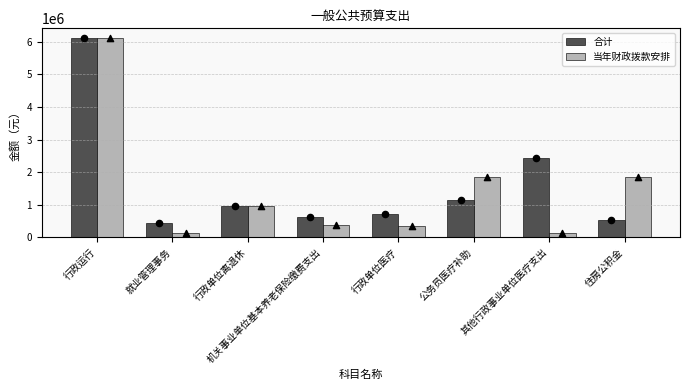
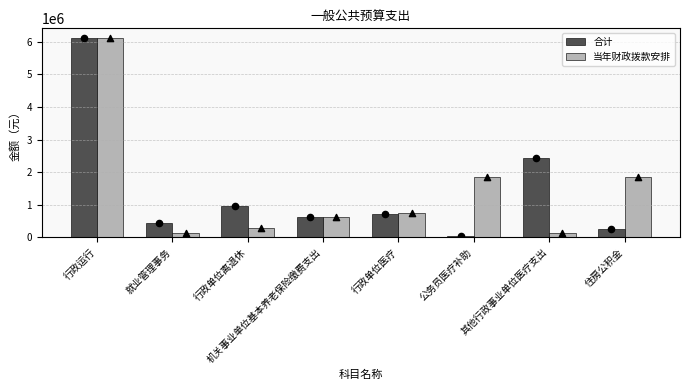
当年财政拨款安排, 行政单位离退休: 1000000 -> 300000
当年财政拨款安排, 机关事业单位基本养老保险缴费支出: 400000 -> 600000
当年财政拨款安排, 行政单位医疗: 300000 -> 700000
合计, 公务员医疗补助: 1100000 -> 0
合计, 住房公积金: 500000 -> 300000
